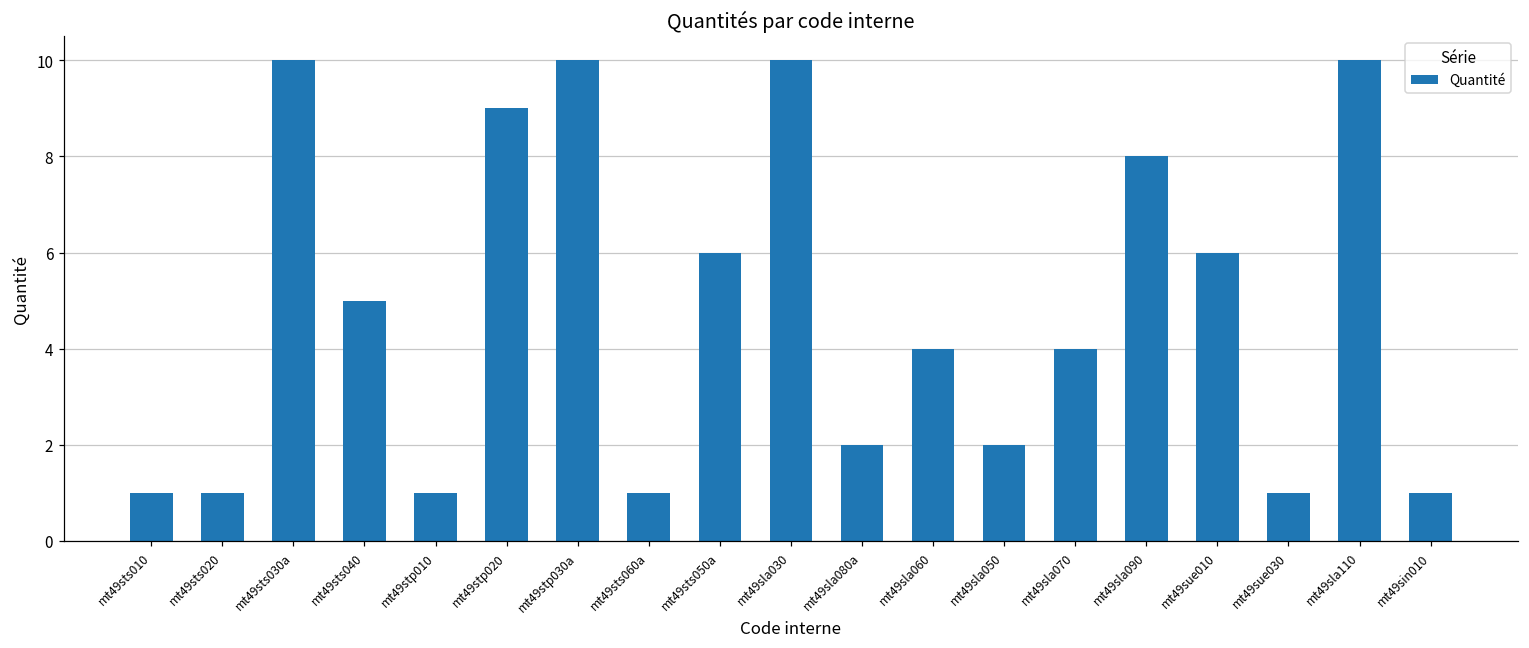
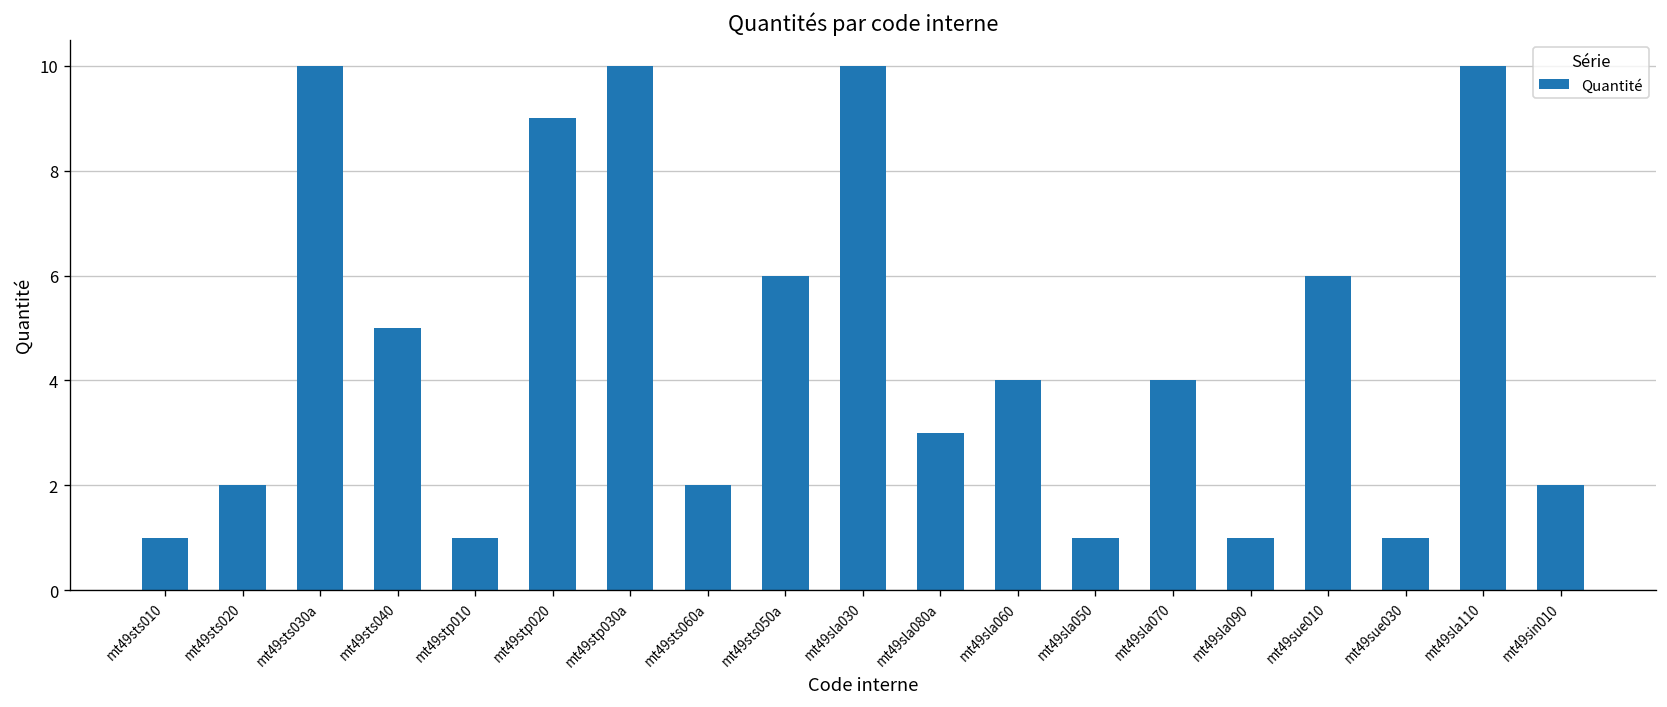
mt49sts020: 1 -> 2
mt49sts060a: 1 -> 2
mt49sla080a: 2 -> 3
mt49sla050: 2 -> 1
mt49sla090: 8 -> 1
mt49sin010: 1 -> 2
